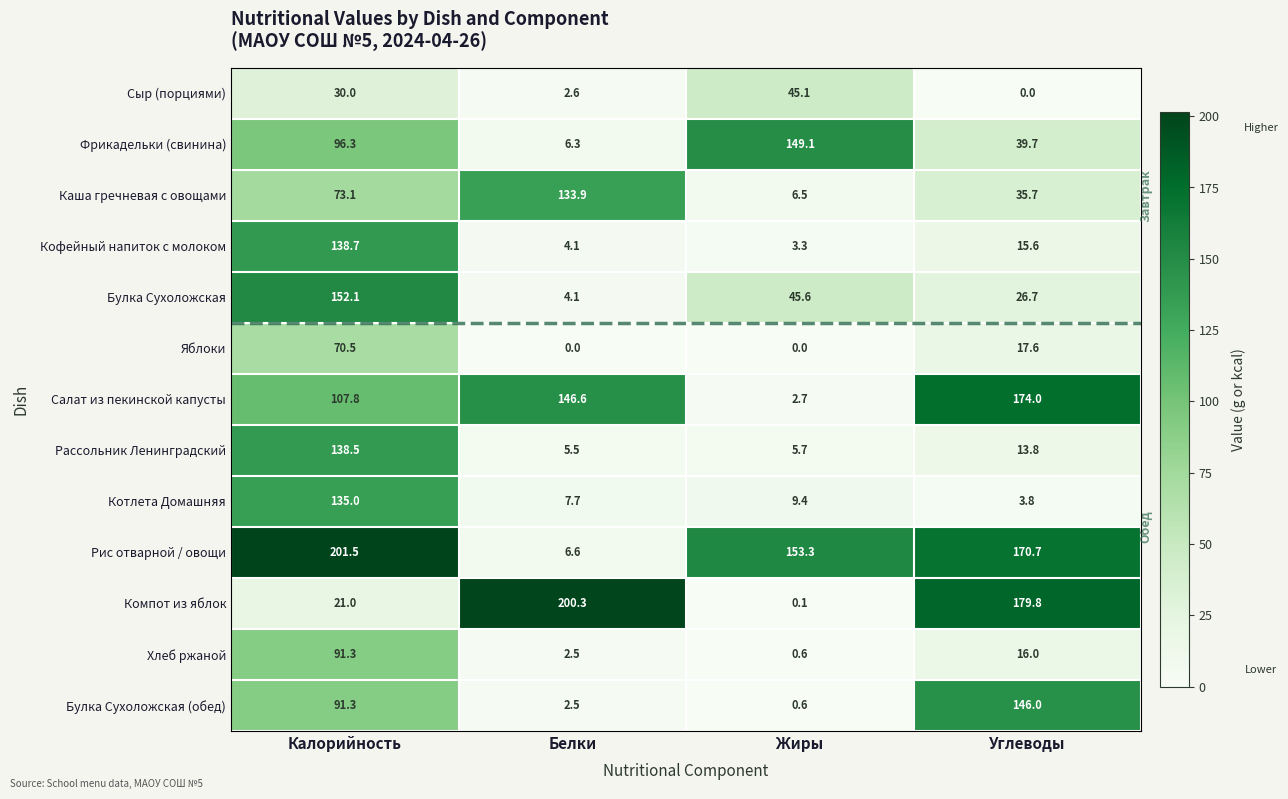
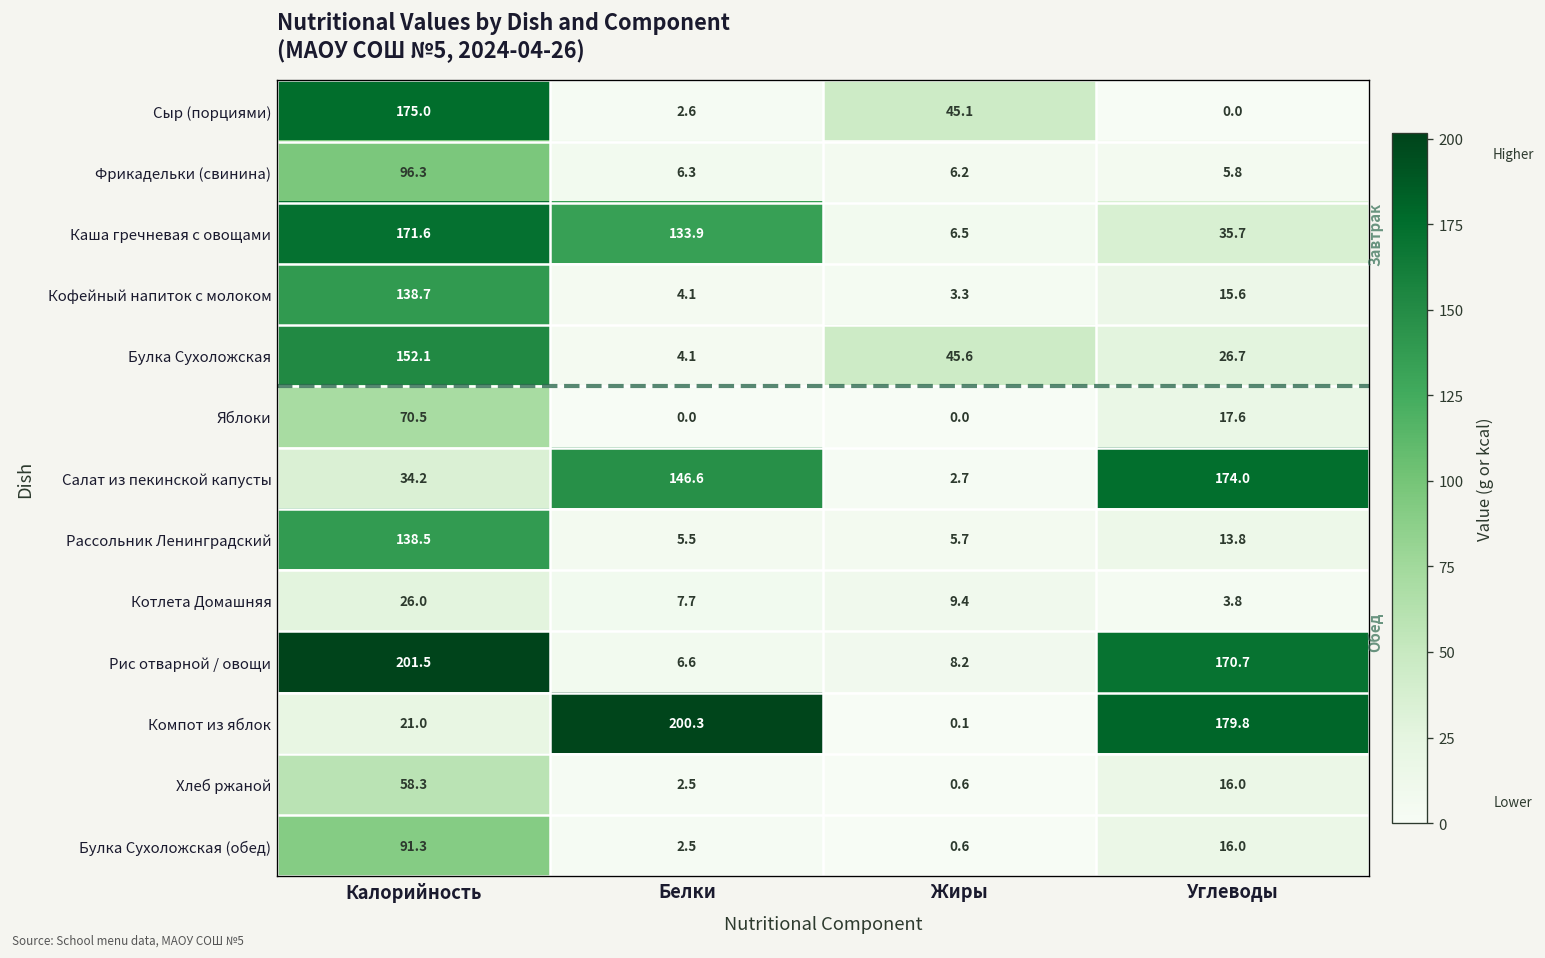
Сыр (порциями), Калорийность: 30.0 -> 175.0
Фрикадельки (свинина), Жиры: 149.1 -> 6.2
Фрикадельки (свинина), Углеводы: 39.7 -> 5.8
Каша гречневая с овощами, Калорийность: 73.1 -> 171.6
Салат из пекинской капусты, Калорийность: 107.8 -> 34.2
Котлета Домашняя, Калорийность: 135.0 -> 26.0
Рис отварной / овощи, Жиры: 153.3 -> 8.2
Хлеб ржаной, Калорийность: 91.3 -> 58.3
Булка Сухоложская (обед), Углеводы: 146.0 -> 16.0
